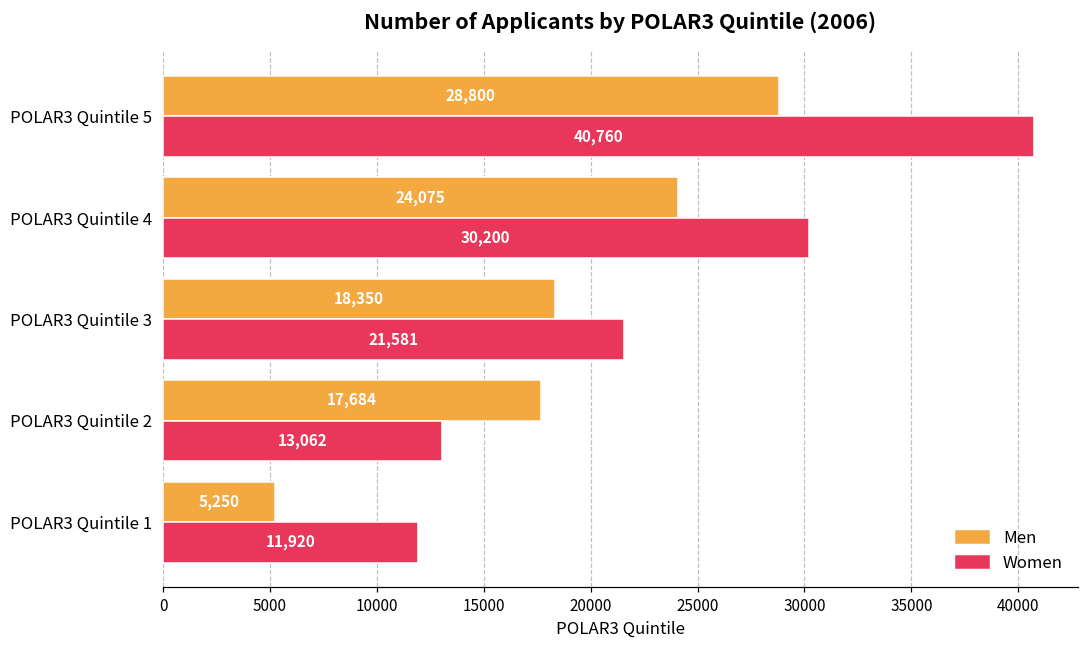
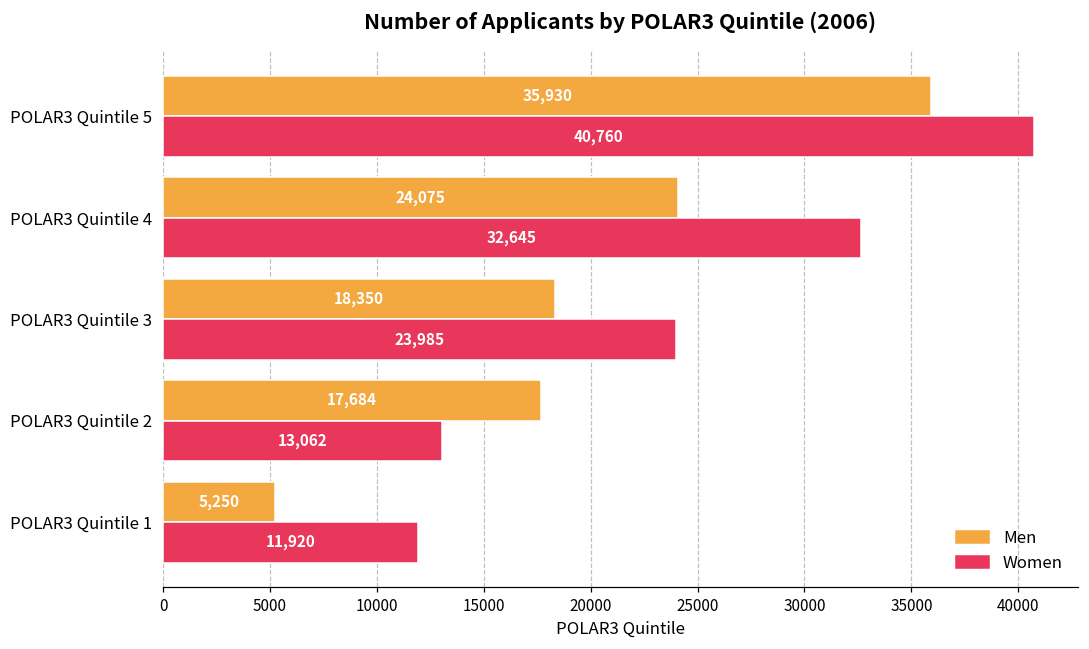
Men, POLAR3 Quintile 5: 28,800 -> 35,930
Women, POLAR3 Quintile 4: 30,200 -> 32,645
Women, POLAR3 Quintile 3: 21,581 -> 23,985
